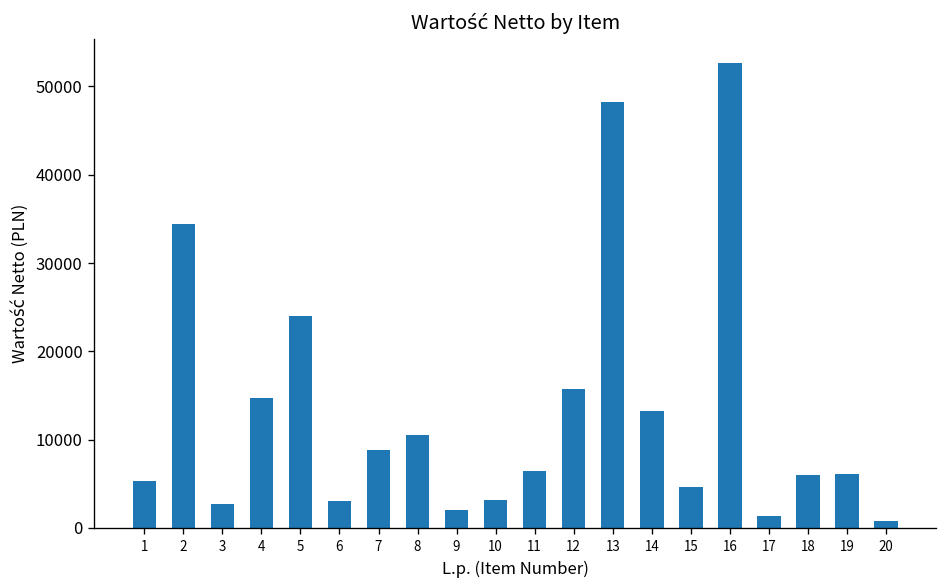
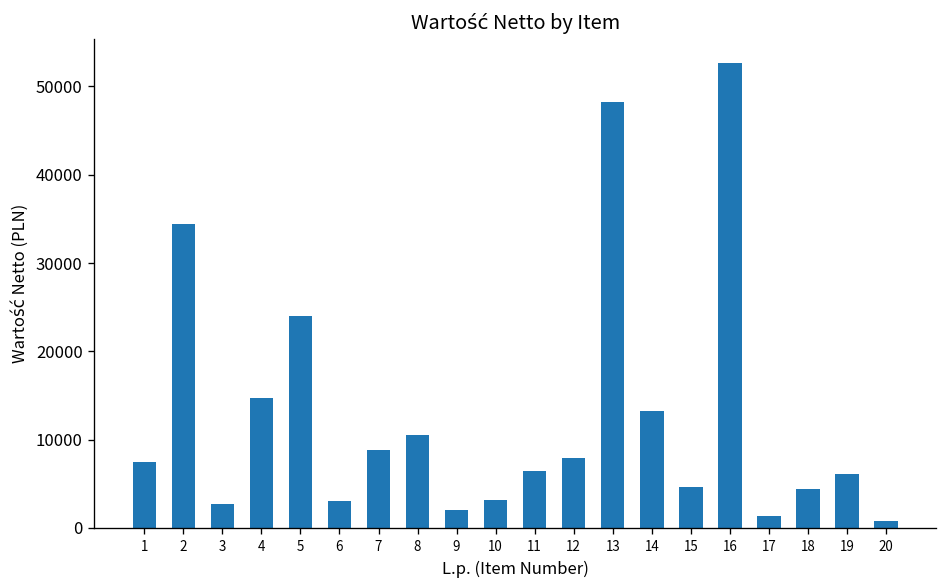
1: 5000 -> 7000
12: 16000 -> 8000
18: 6000 -> 4000
